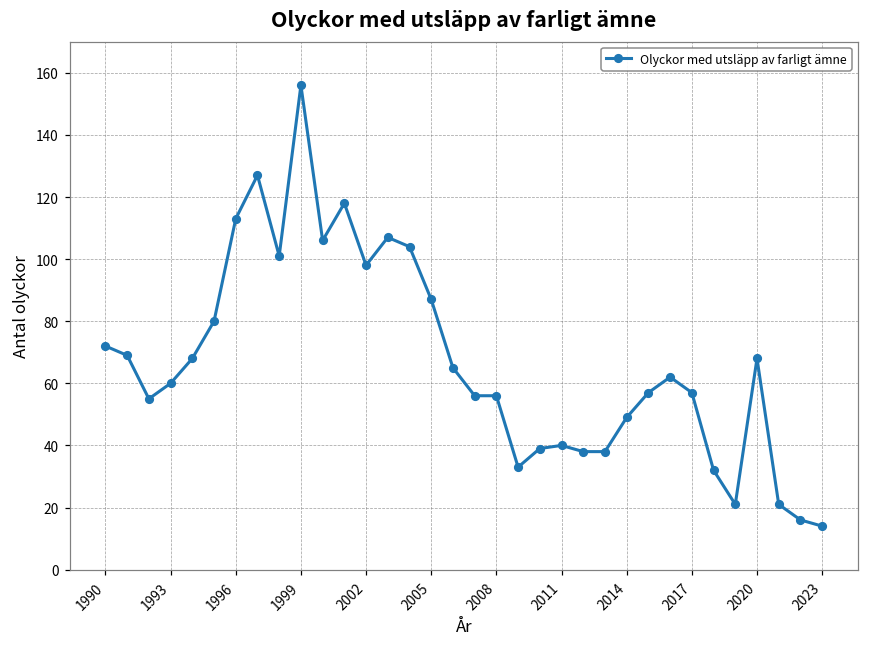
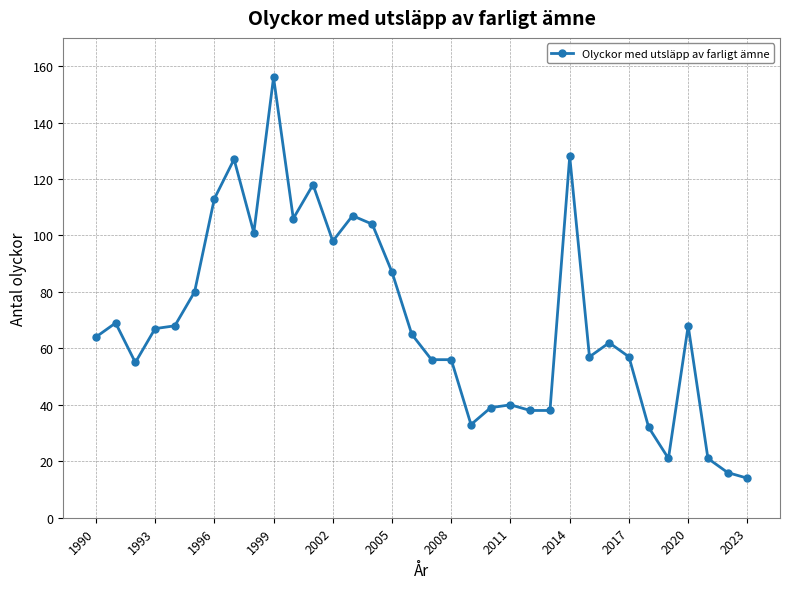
1990: 72 -> 64
1993: 60 -> 67
2014: 49 -> 128
